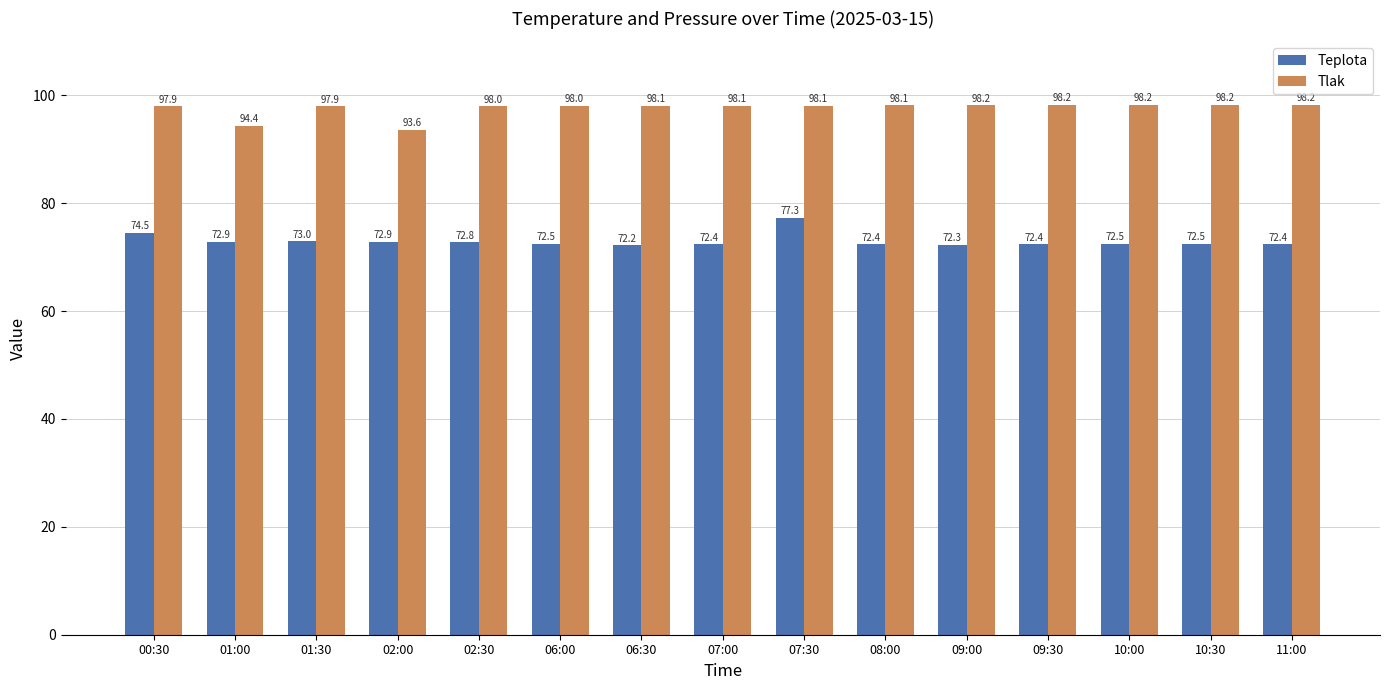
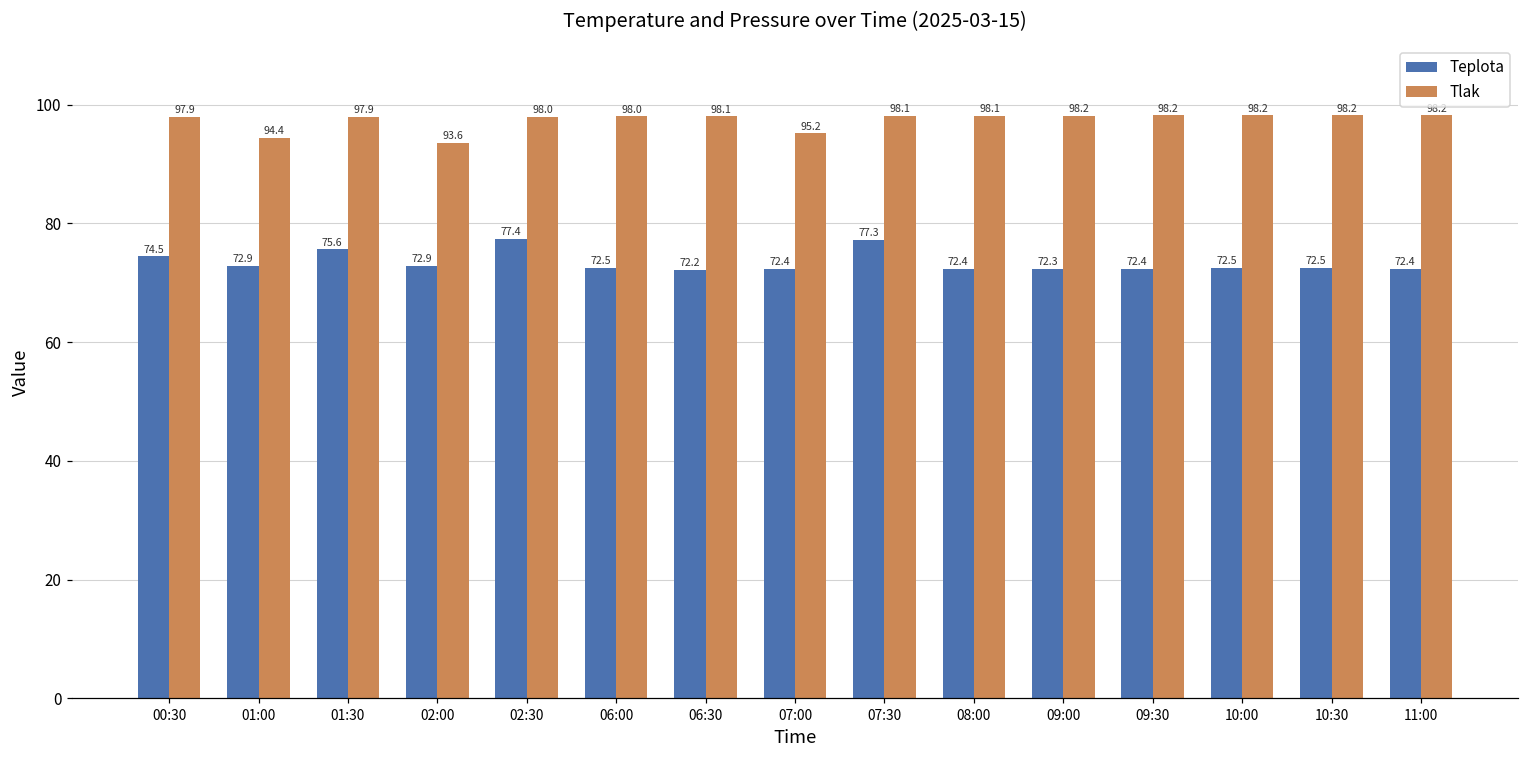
Teplota, 01:30: 73.0 -> 75.6
Teplota, 02:30: 72.8 -> 77.4
Tlak, 07:00: 98.1 -> 95.2
